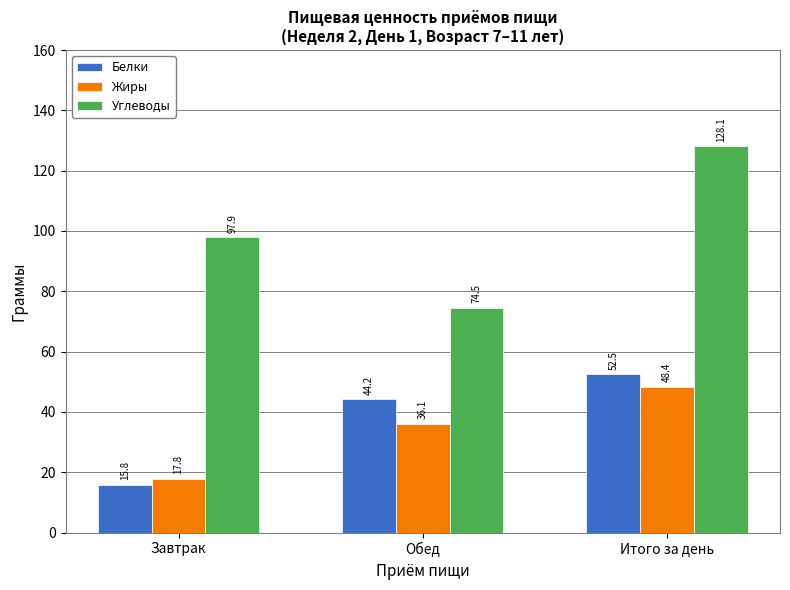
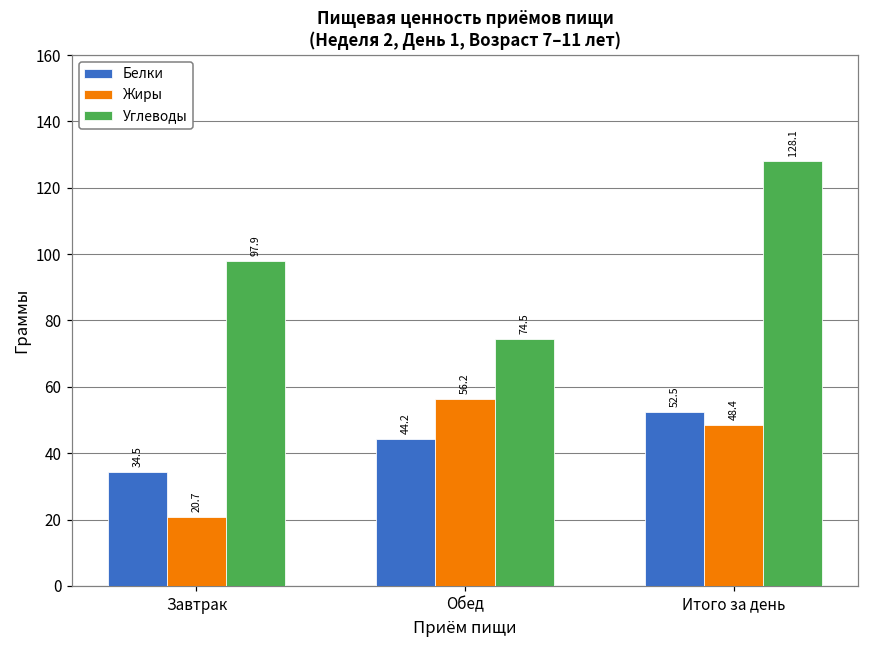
Белки, Завтрак: 15.8 -> 34.5
Жиры, Завтрак: 17.8 -> 20.7
Жиры, Обед: 36.1 -> 56.2
